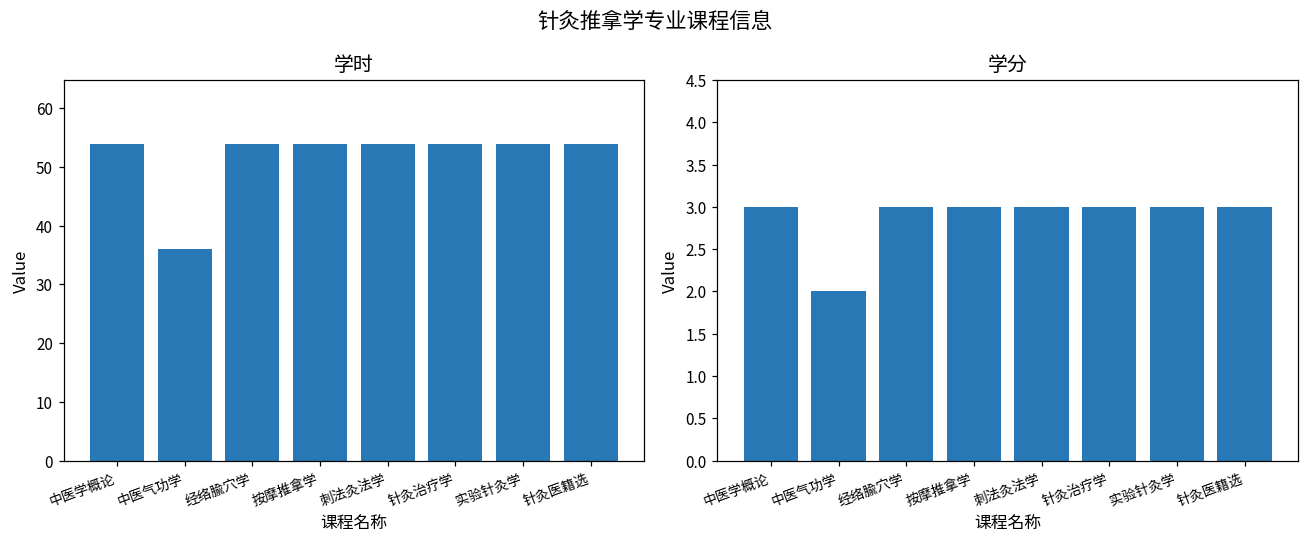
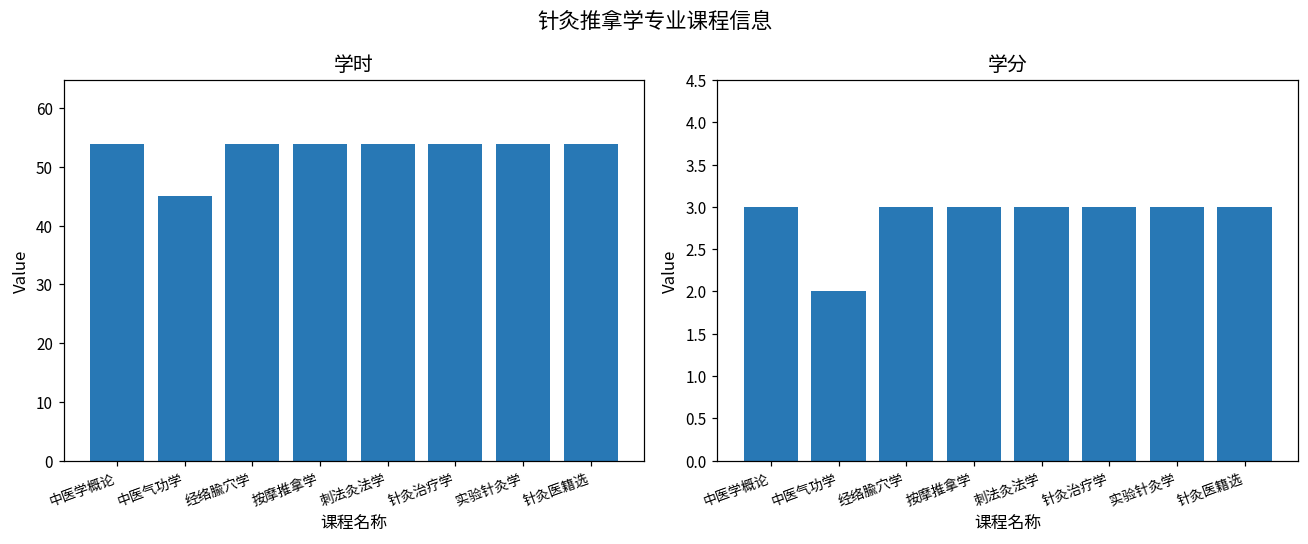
学时, 中医气功学: 36 -> 45
